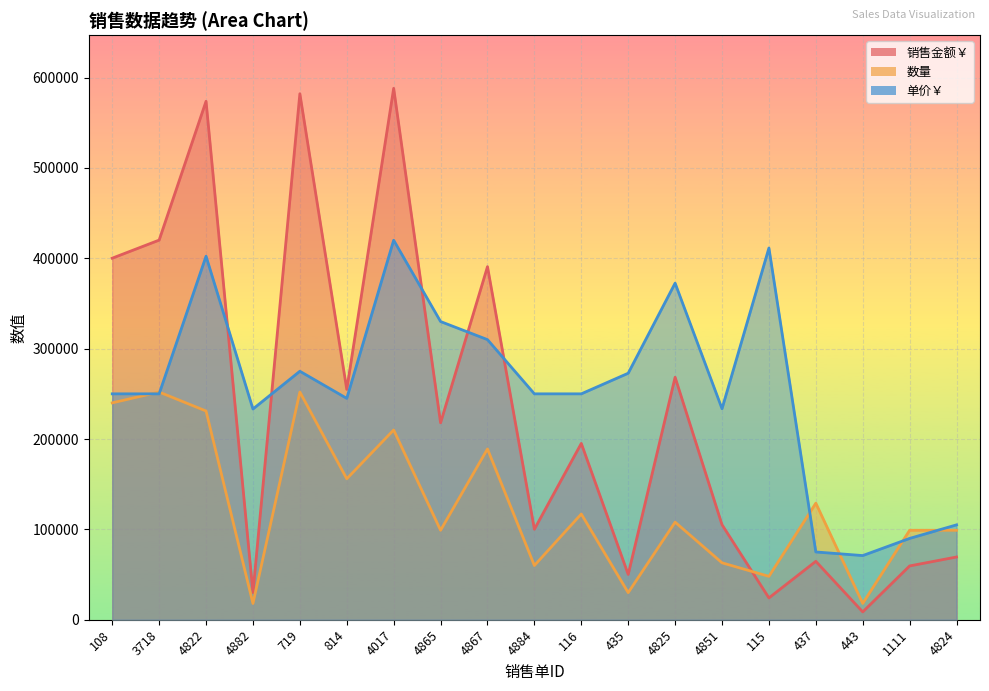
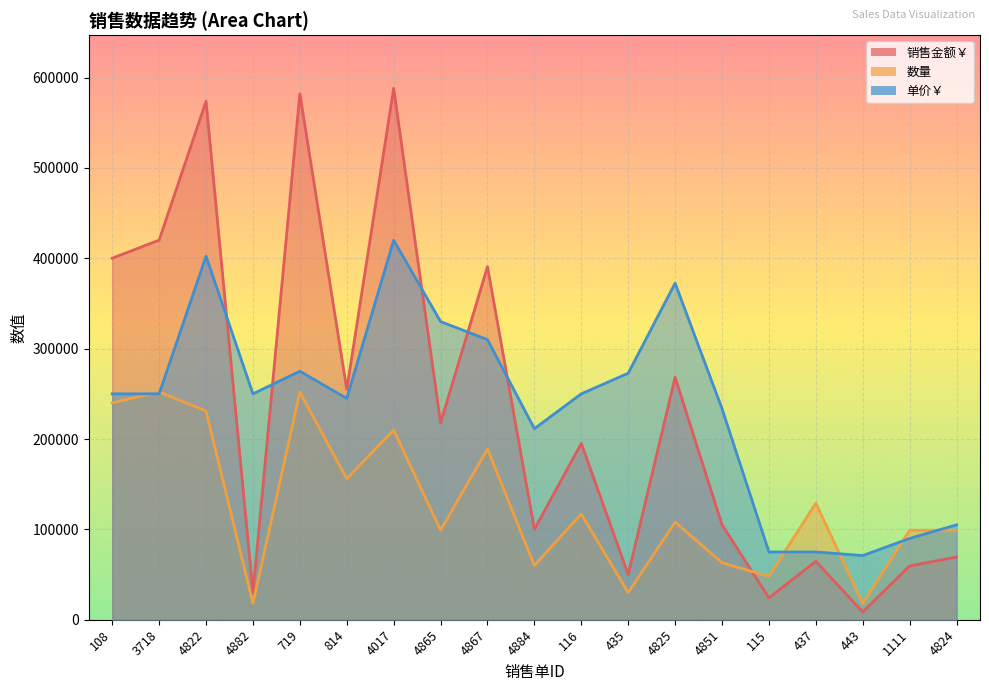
单价￥, 4882: 230000 -> 250000
单价￥, 4884: 250000 -> 210000
单价￥, 115: 410000 -> 80000
